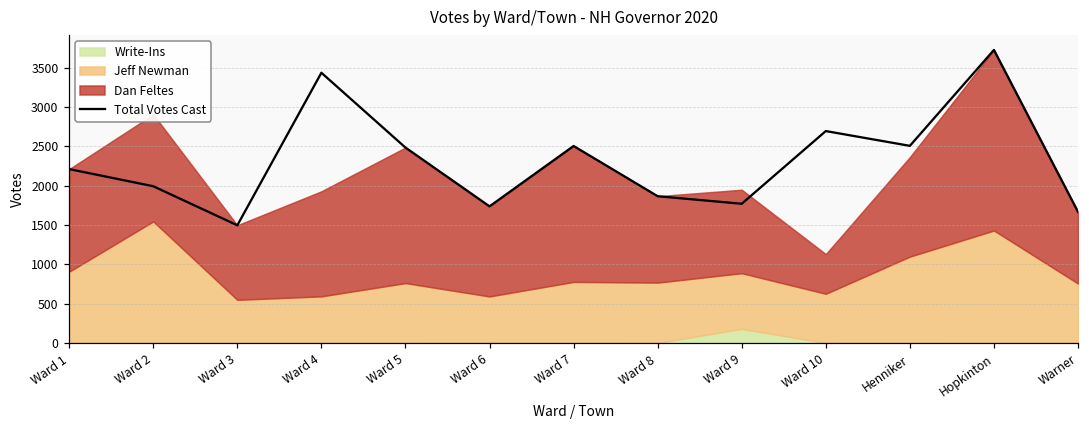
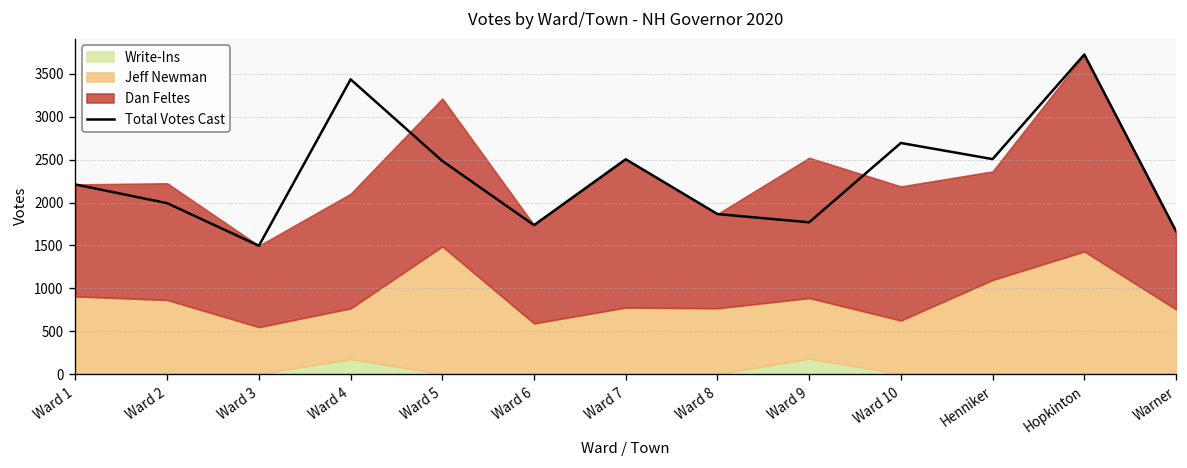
Jeff Newman, Ward 2: 1500 -> 900
Write-Ins, Ward 4: 0 -> 200
Jeff Newman, Ward 5: 800 -> 1500
Dan Feltes, Ward 9: 1100 -> 1600
Dan Feltes, Ward 10: 500 -> 1600
